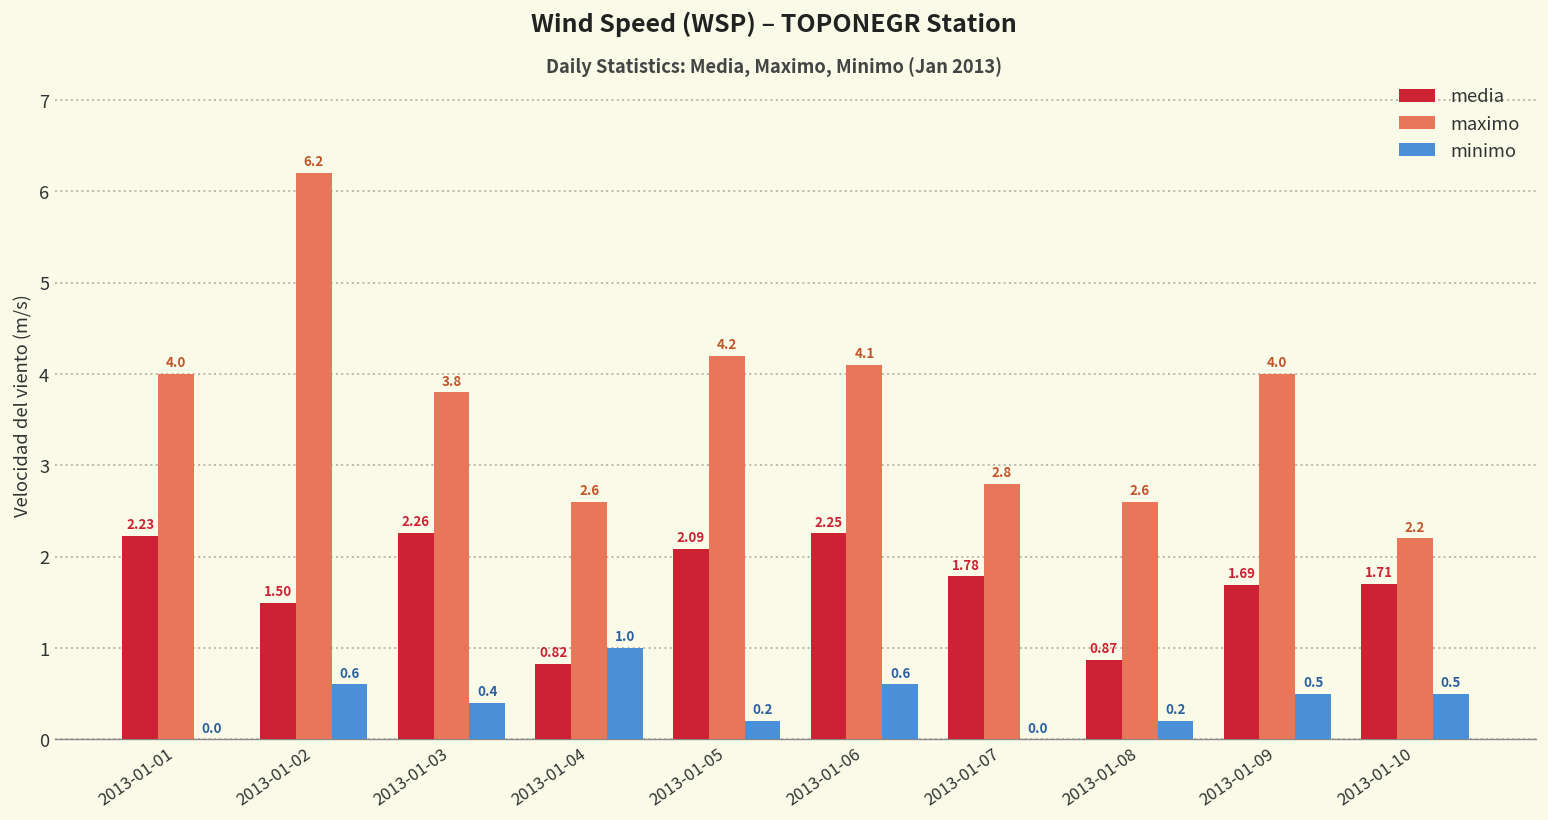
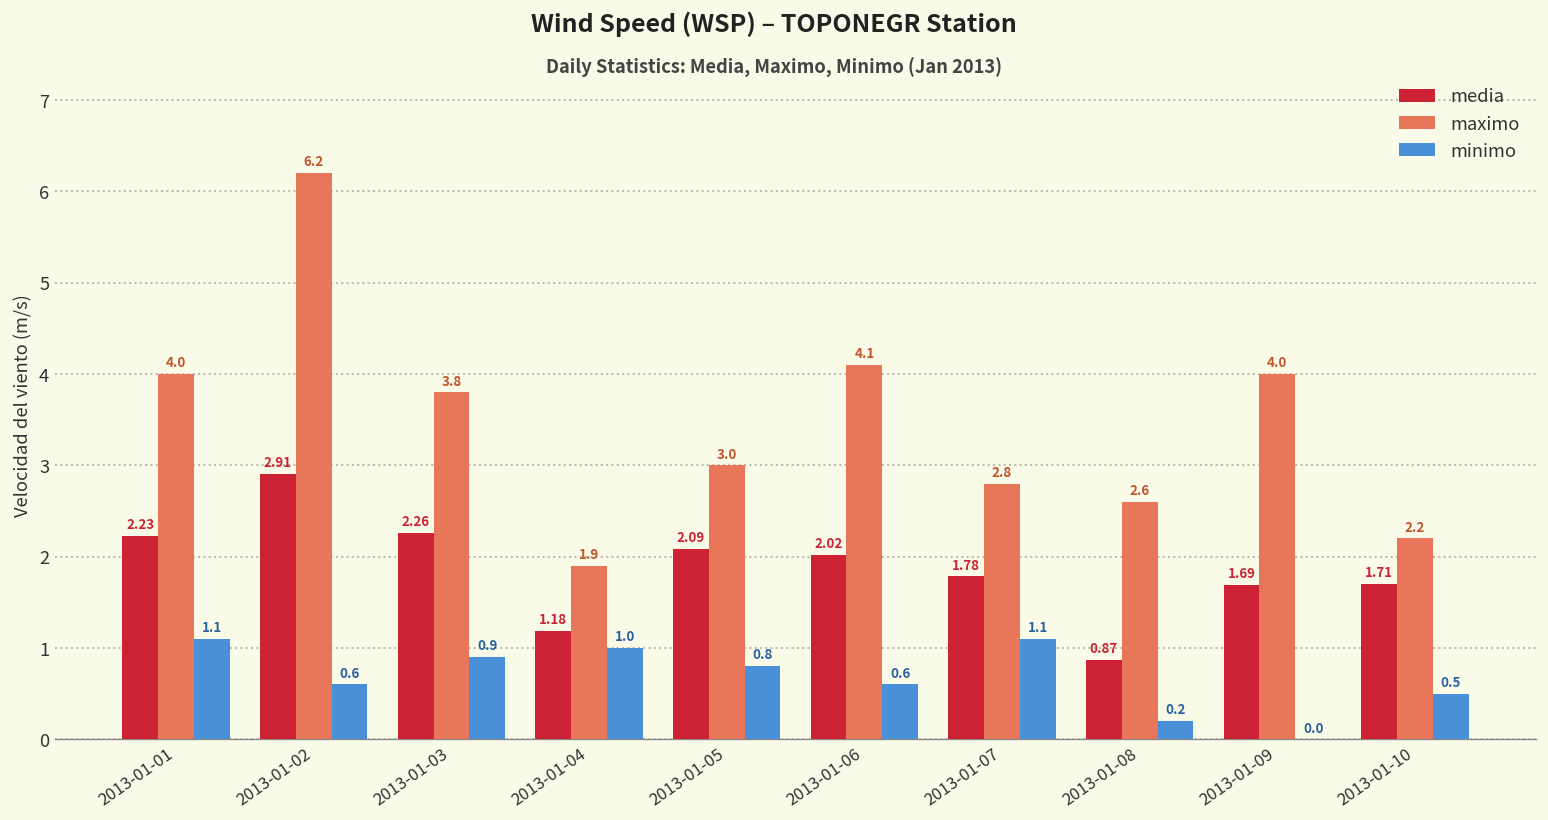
minimo, 2013-01-01: 0.0 -> 1.1
media, 2013-01-02: 1.50 -> 2.91
minimo, 2013-01-03: 0.4 -> 0.9
media, 2013-01-04: 0.82 -> 1.18
maximo, 2013-01-04: 2.6 -> 1.9
maximo, 2013-01-05: 4.2 -> 3.0
minimo, 2013-01-05: 0.2 -> 0.8
media, 2013-01-06: 2.25 -> 2.02
minimo, 2013-01-07: 0.0 -> 1.1
minimo, 2013-01-09: 0.5 -> 0.0
